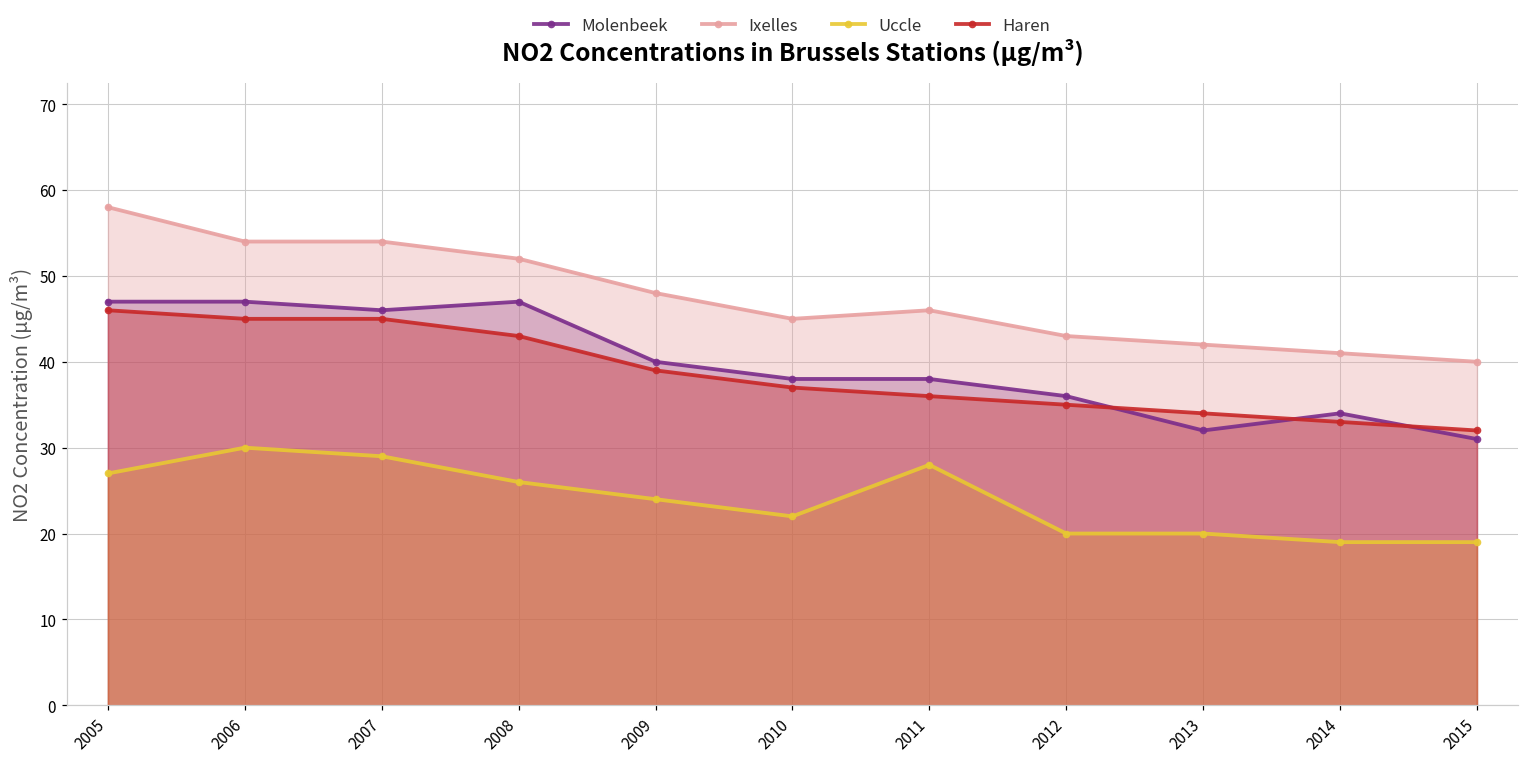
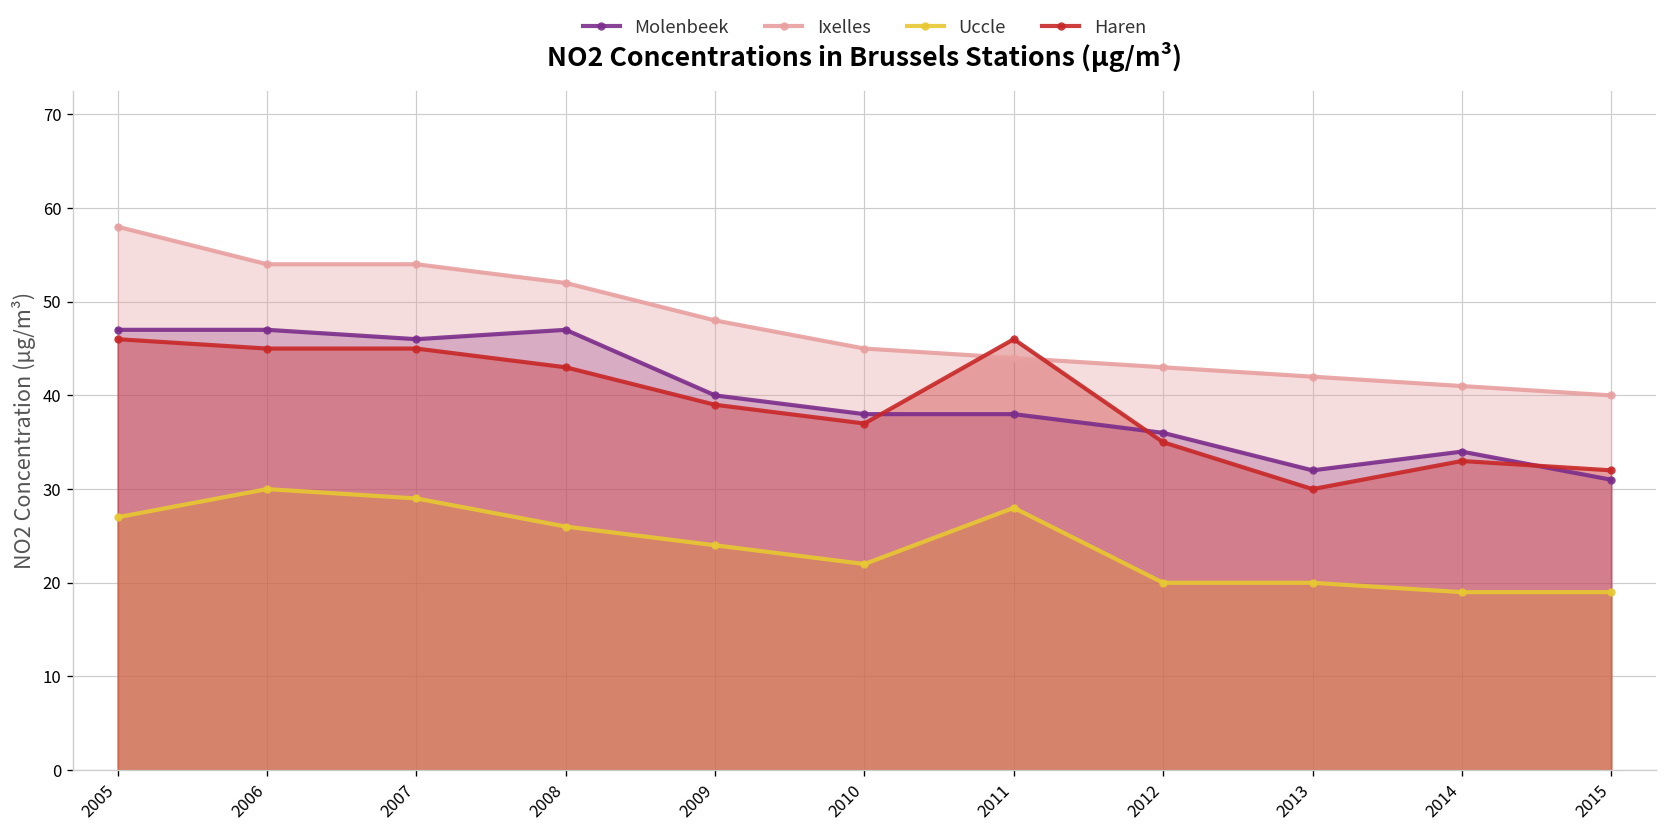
Ixelles, 2011: 46 -> 44
Haren, 2011: 36 -> 46
Haren, 2013: 34 -> 30
